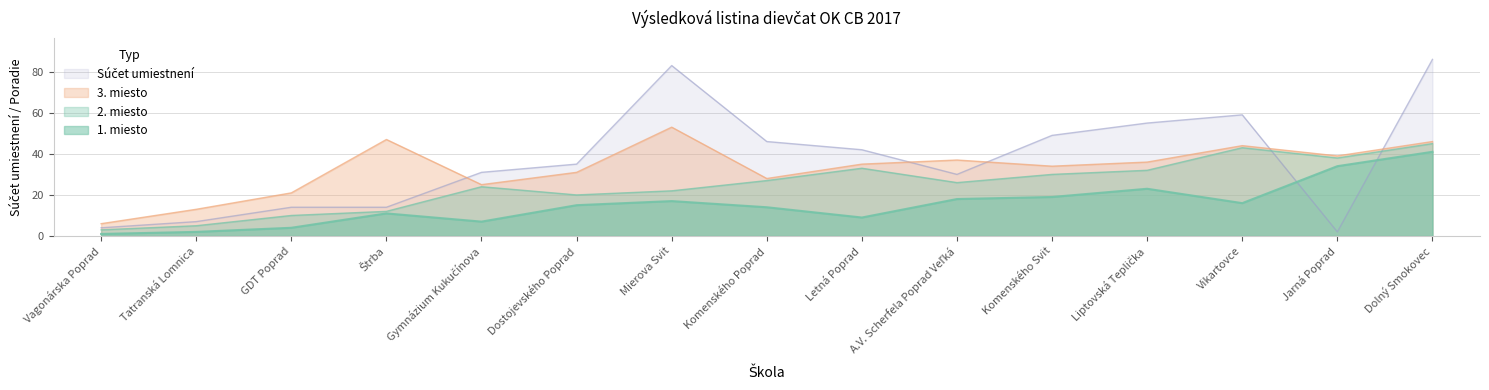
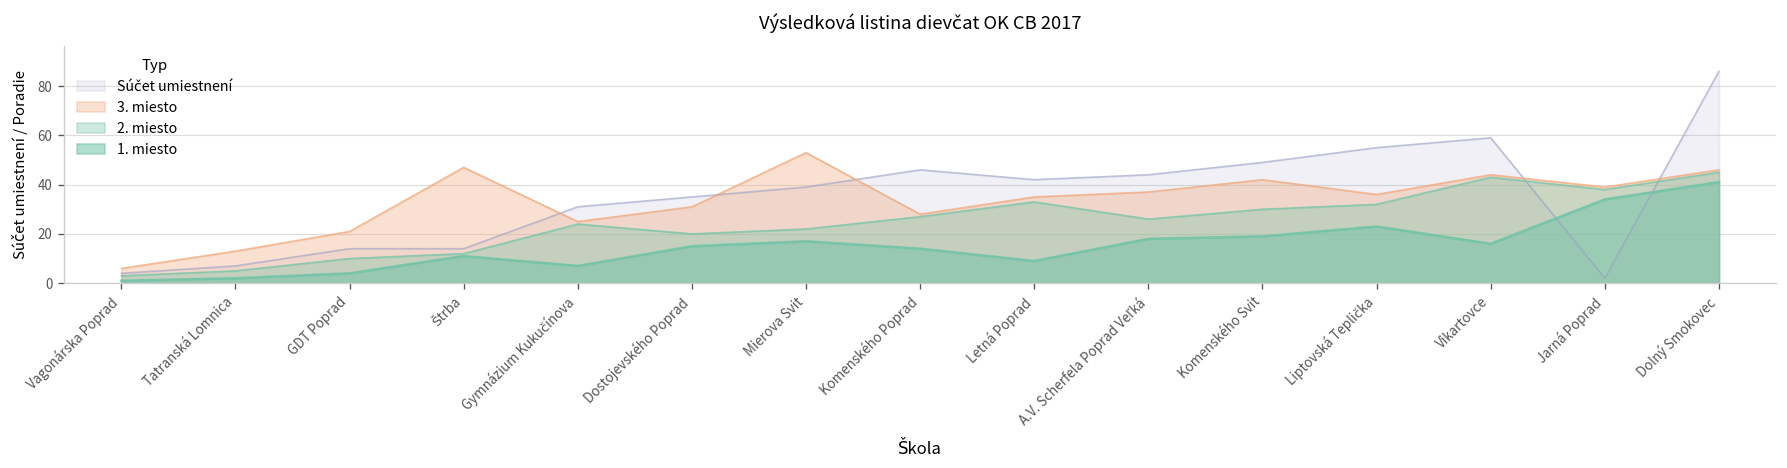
Súčet umiestnení, Mierova Svit: 83 -> 39
Súčet umiestnení, A.V. Scherfela Poprad Veľká: 30 -> 44
3. miesto, Komenského Svit: 34 -> 42
